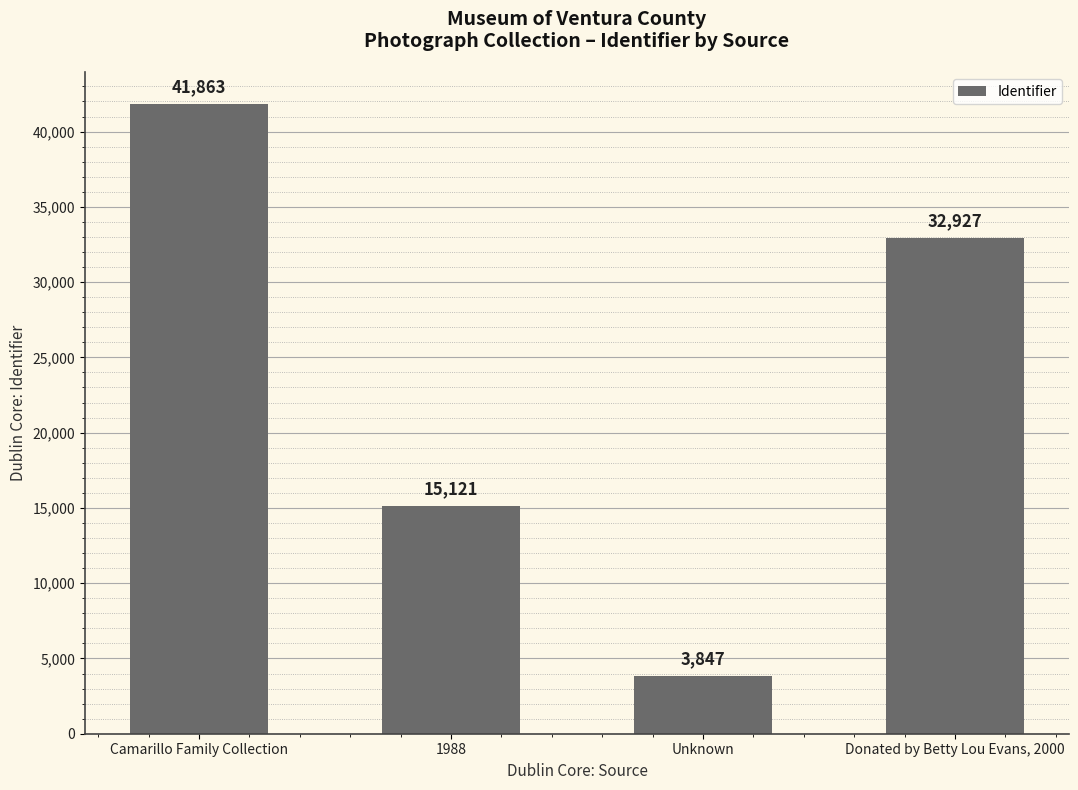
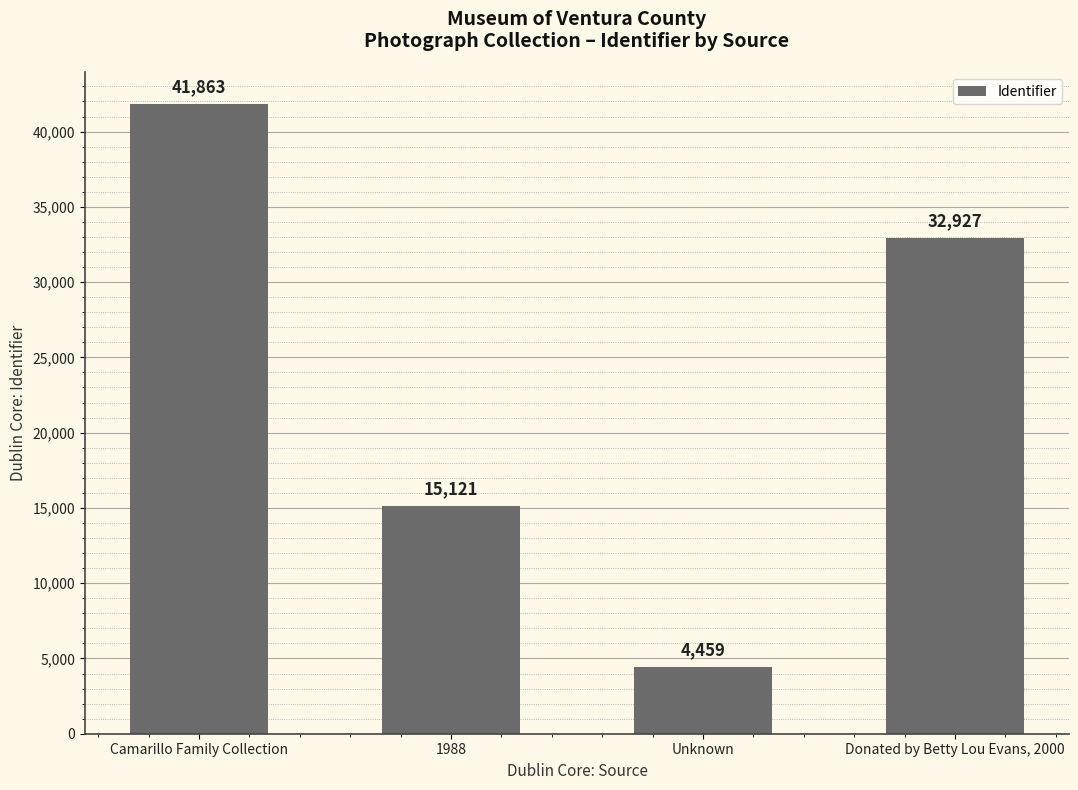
Unknown: 3,847 -> 4,459
